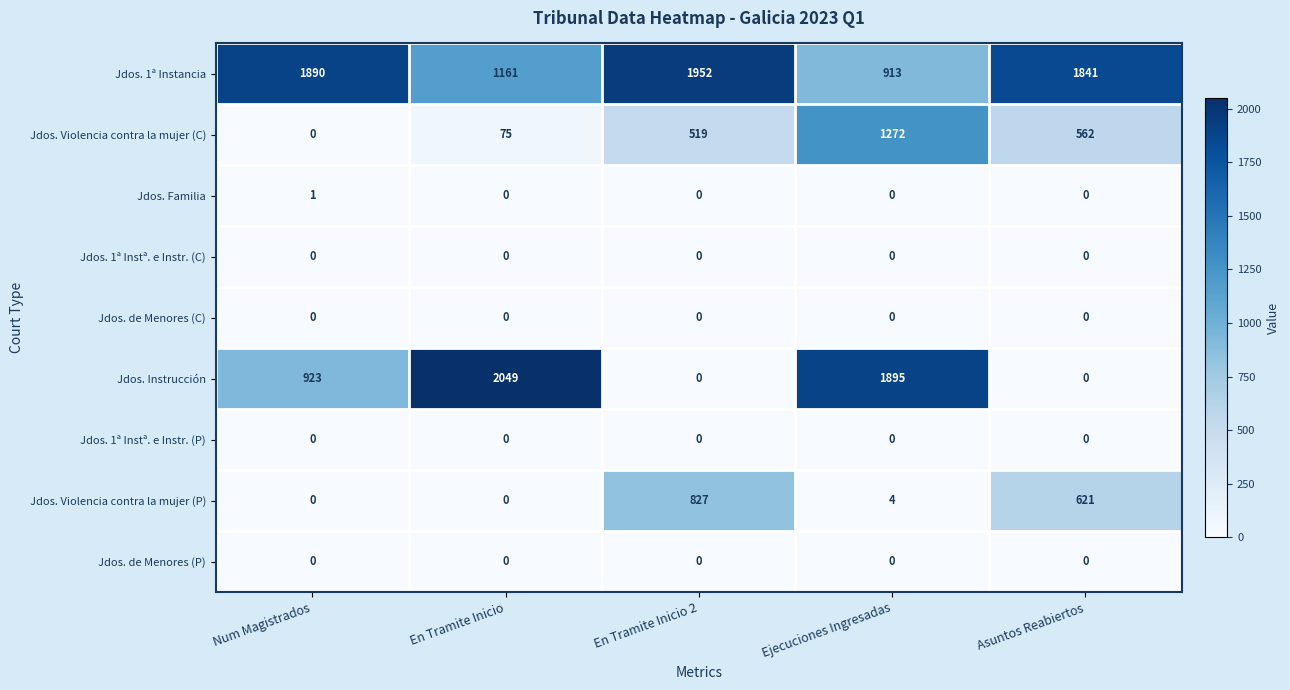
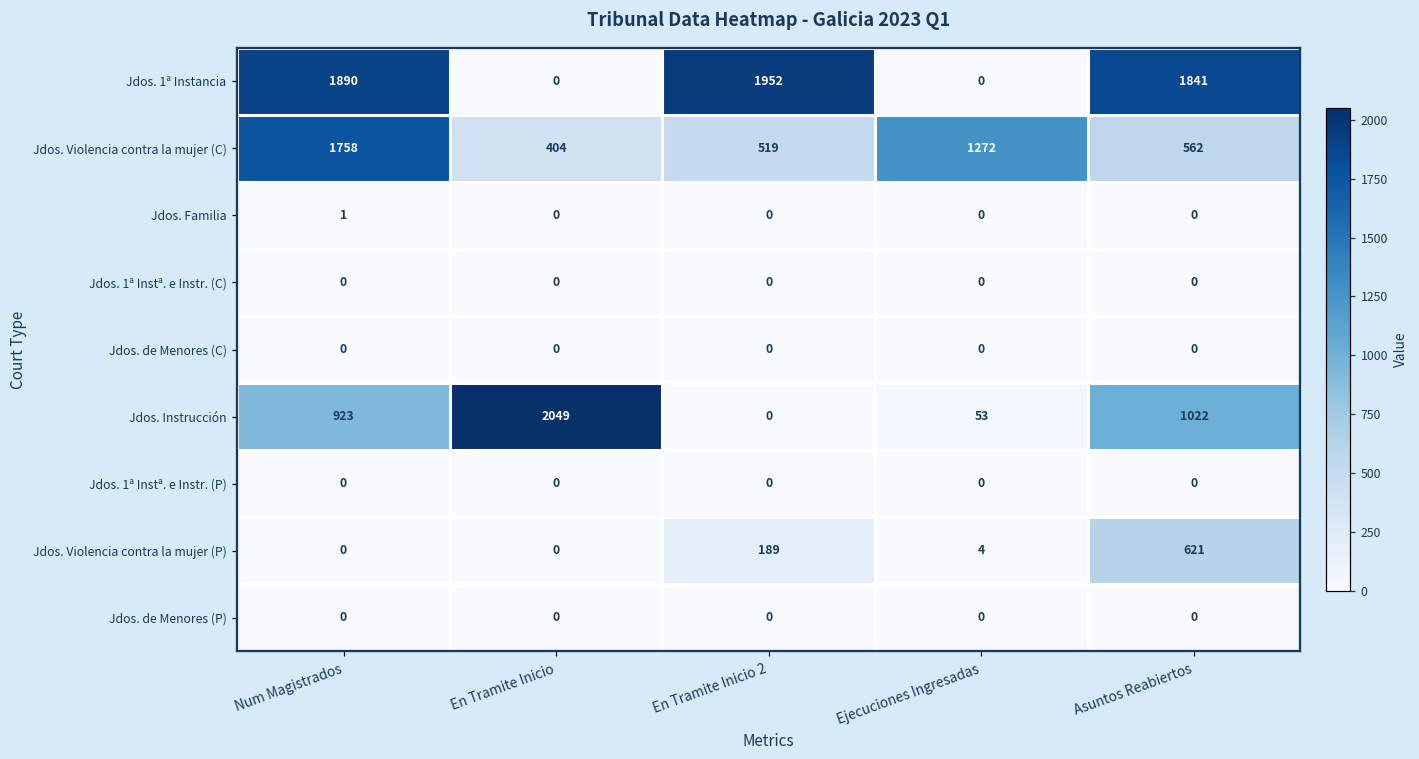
Jdos. 1ª Instancia, En Tramite Inicio: 1161 -> 0
Jdos. 1ª Instancia, Ejecuciones Ingresadas: 913 -> 0
Jdos. Violencia contra la mujer (C), Num Magistrados: 0 -> 1758
Jdos. Violencia contra la mujer (C), En Tramite Inicio: 75 -> 404
Jdos. Instrucción, Ejecuciones Ingresadas: 1895 -> 53
Jdos. Instrucción, Asuntos Reabiertos: 0 -> 1022
Jdos. Violencia contra la mujer (P), En Tramite Inicio 2: 827 -> 189
